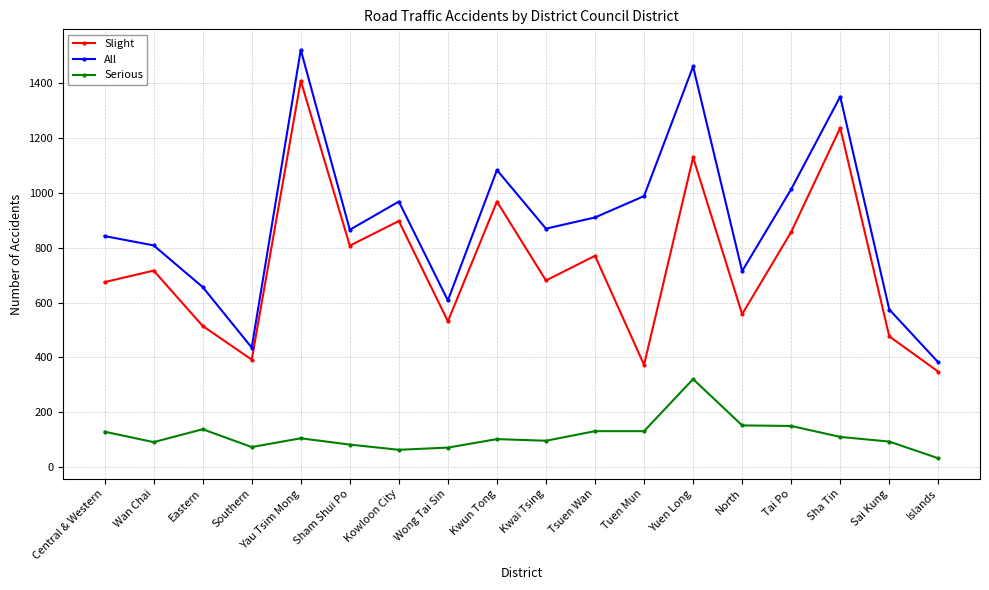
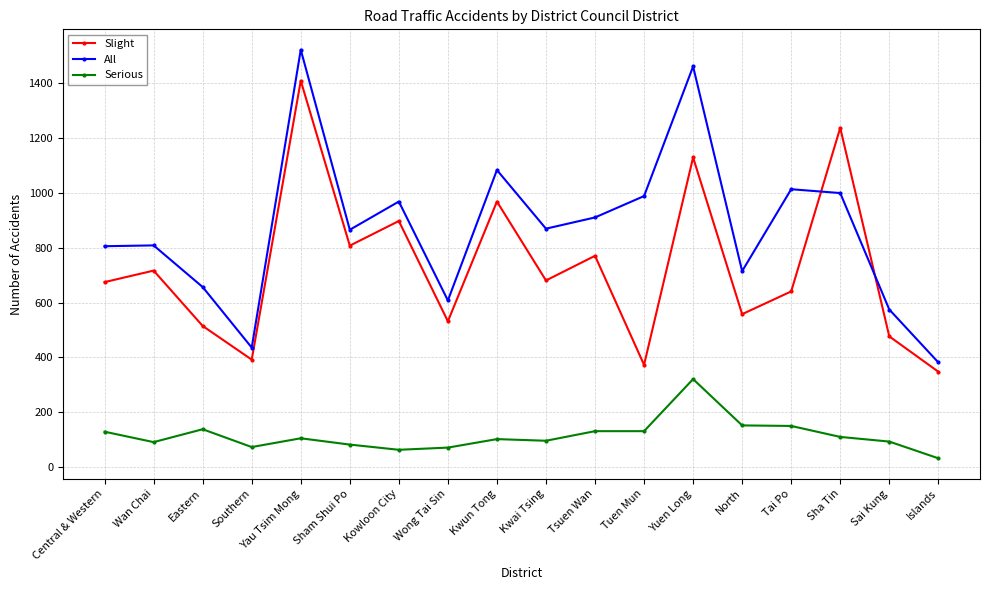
All, Central & Western: 840 -> 810
Slight, Tai Po: 860 -> 640
All, Sha Tin: 1350 -> 1000
